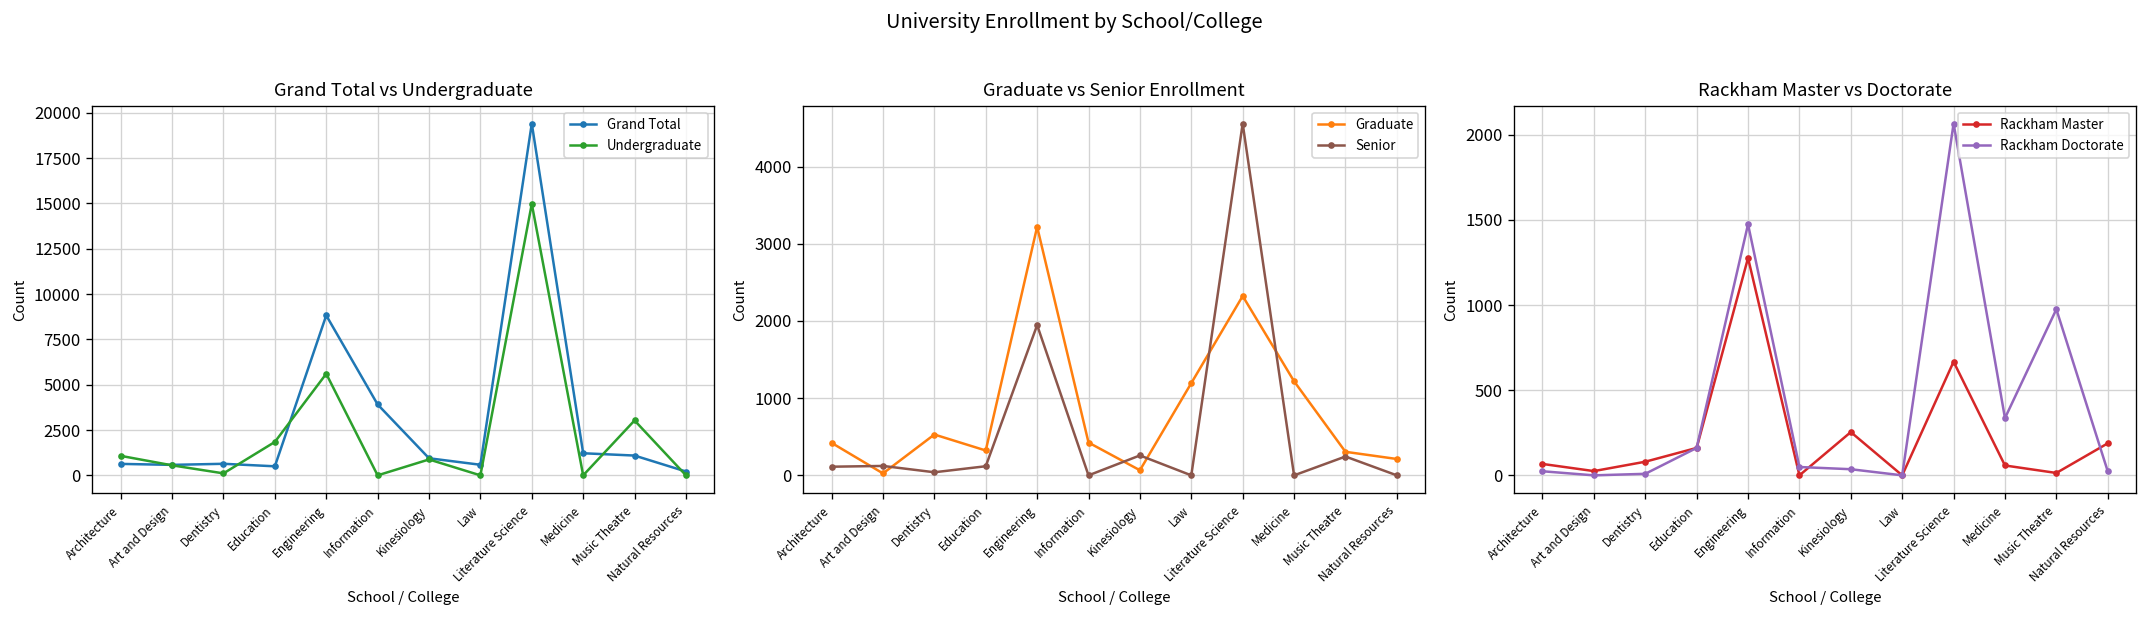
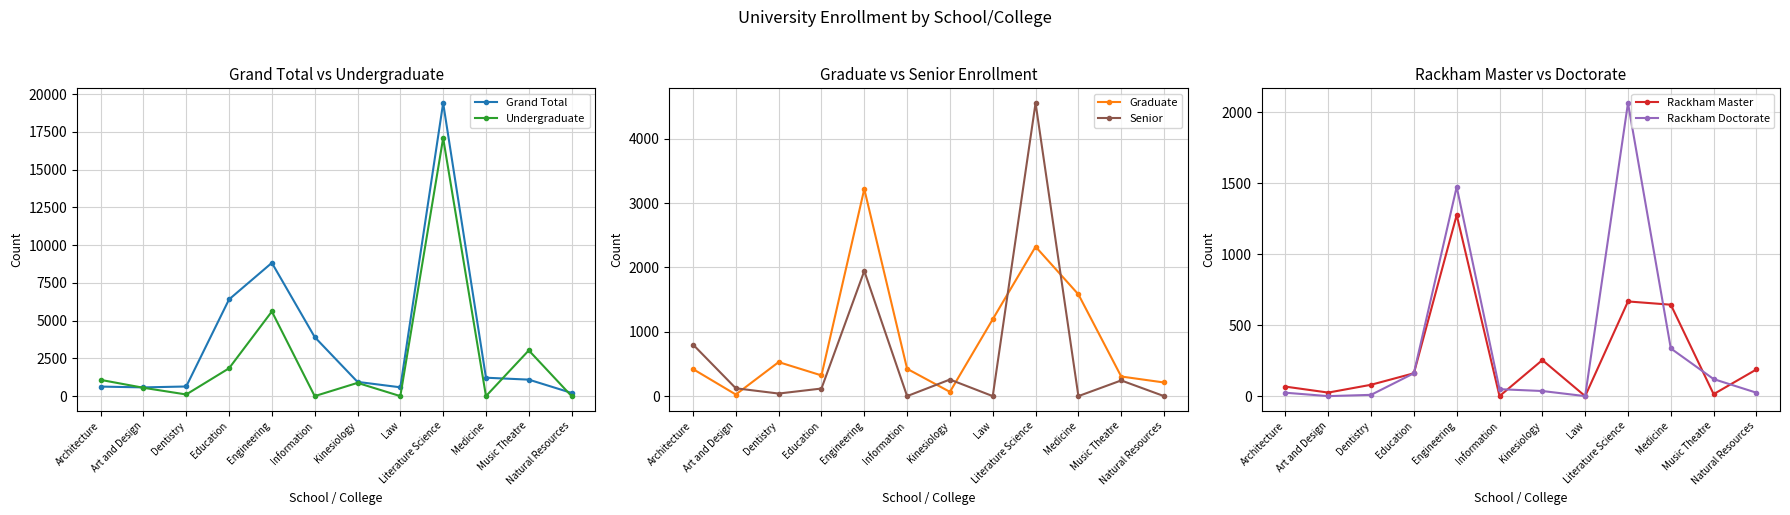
Grand Total vs Undergraduate, Grand Total, Education: 500 -> 6400
Grand Total vs Undergraduate, Undergraduate, Literature Science: 15000 -> 17100
Graduate vs Senior Enrollment, Senior, Architecture: 100 -> 800
Graduate vs Senior Enrollment, Graduate, Medicine: 1200 -> 1600
Rackham Master vs Doctorate, Rackham Master, Medicine: 60 -> 640
Rackham Master vs Doctorate, Rackham Doctorate, Music Theatre: 980 -> 120
